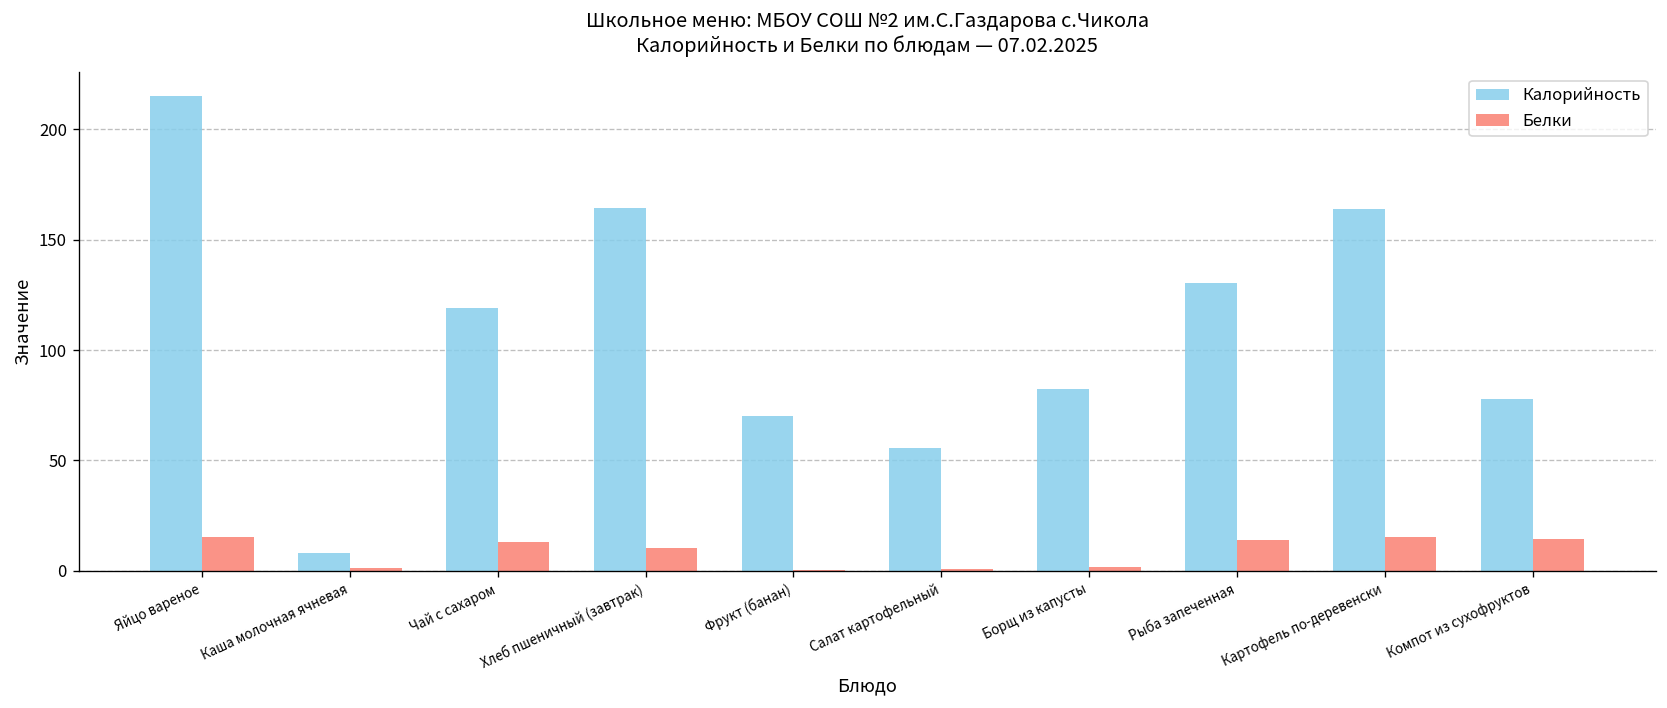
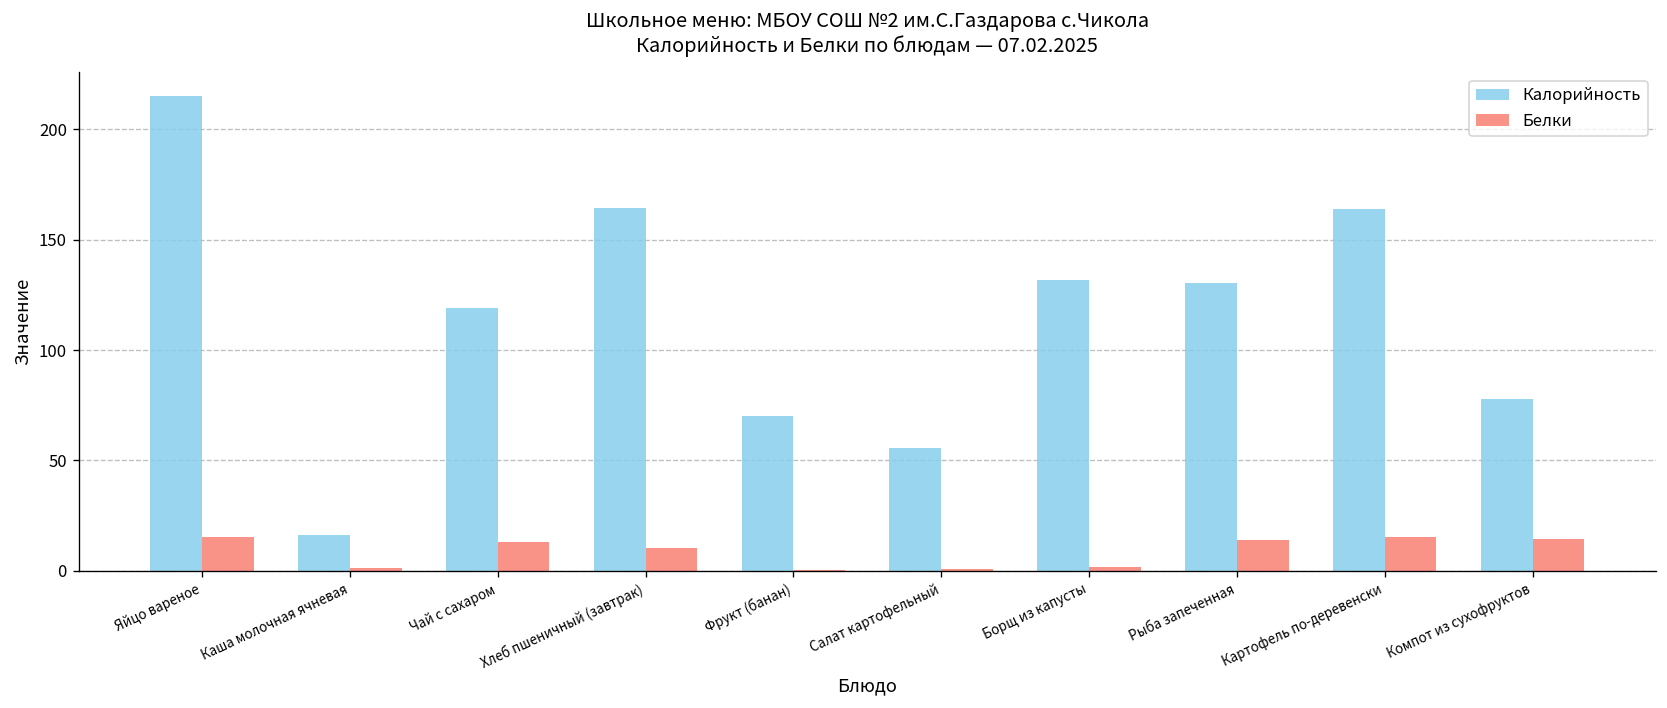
Калорийность, Каша молочная ячневая: 8 -> 16
Калорийность, Борщ из капусты: 82 -> 132
